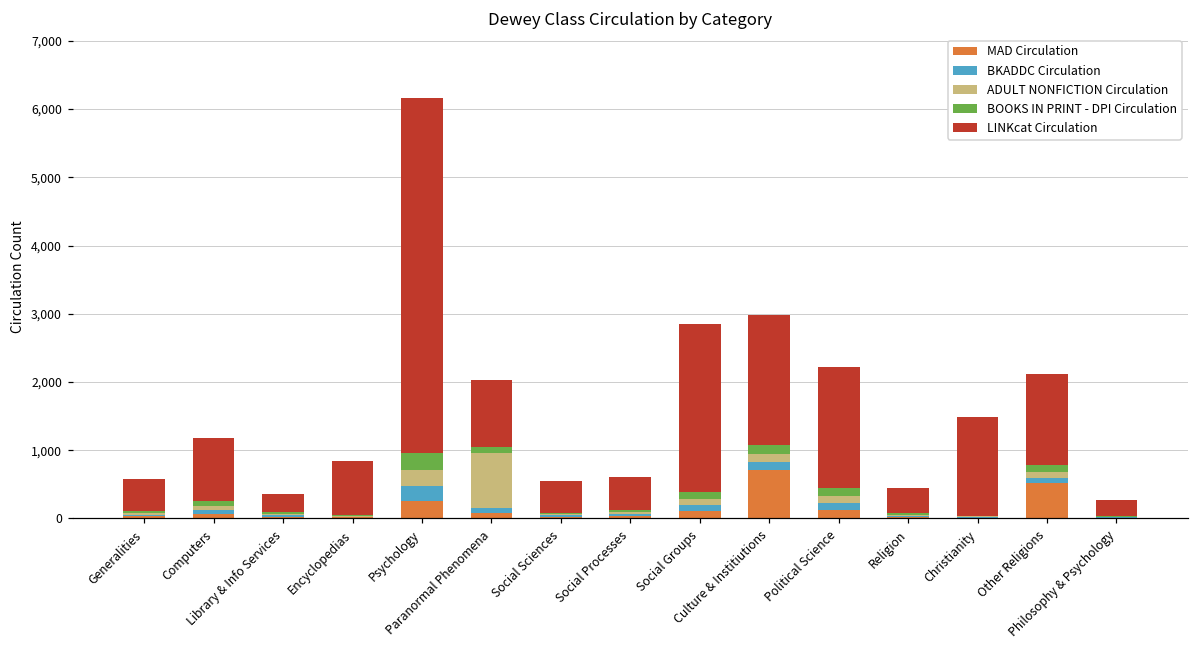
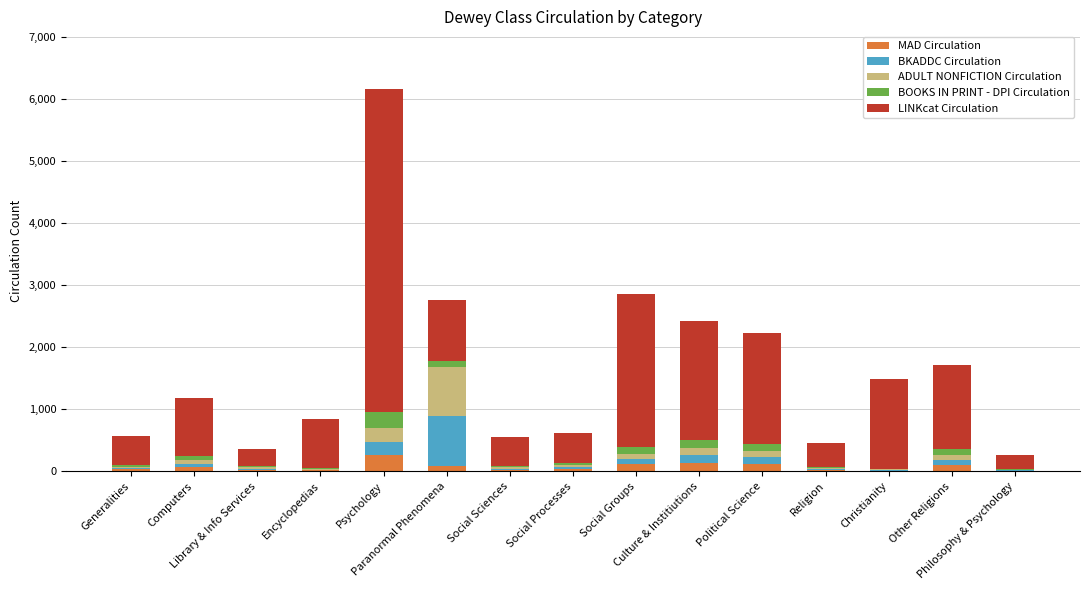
BKADDC Circulation, Paranormal Phenomena: 100 -> 800
MAD Circulation, Culture & Institiutions: 700 -> 100
MAD Circulation, Other Religions: 500 -> 100
